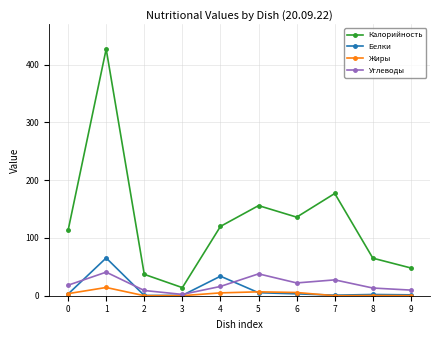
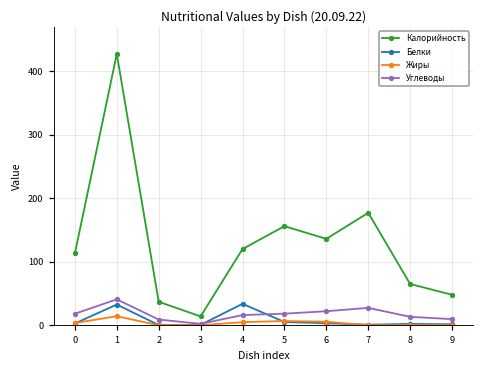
Белки, 1: 70 -> 30
Углеводы, 5: 40 -> 20
